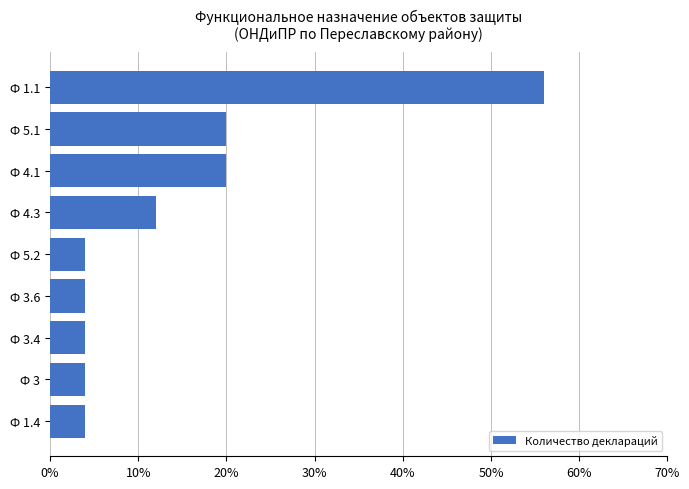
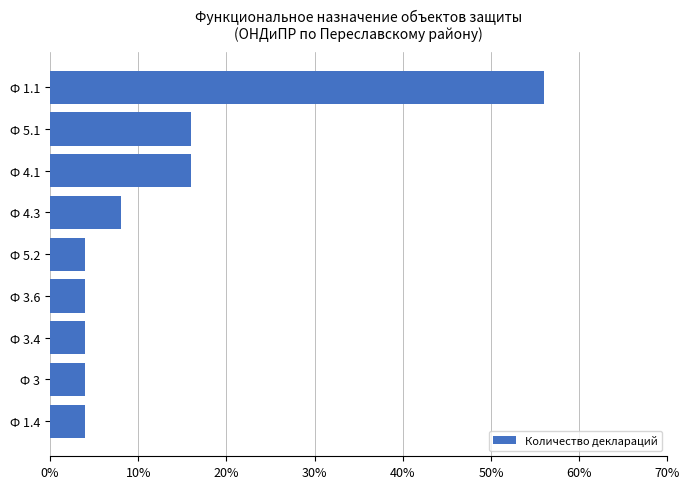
Ф 5.1: 20% -> 16%
Ф 4.1: 20% -> 16%
Ф 4.3: 12% -> 8%
